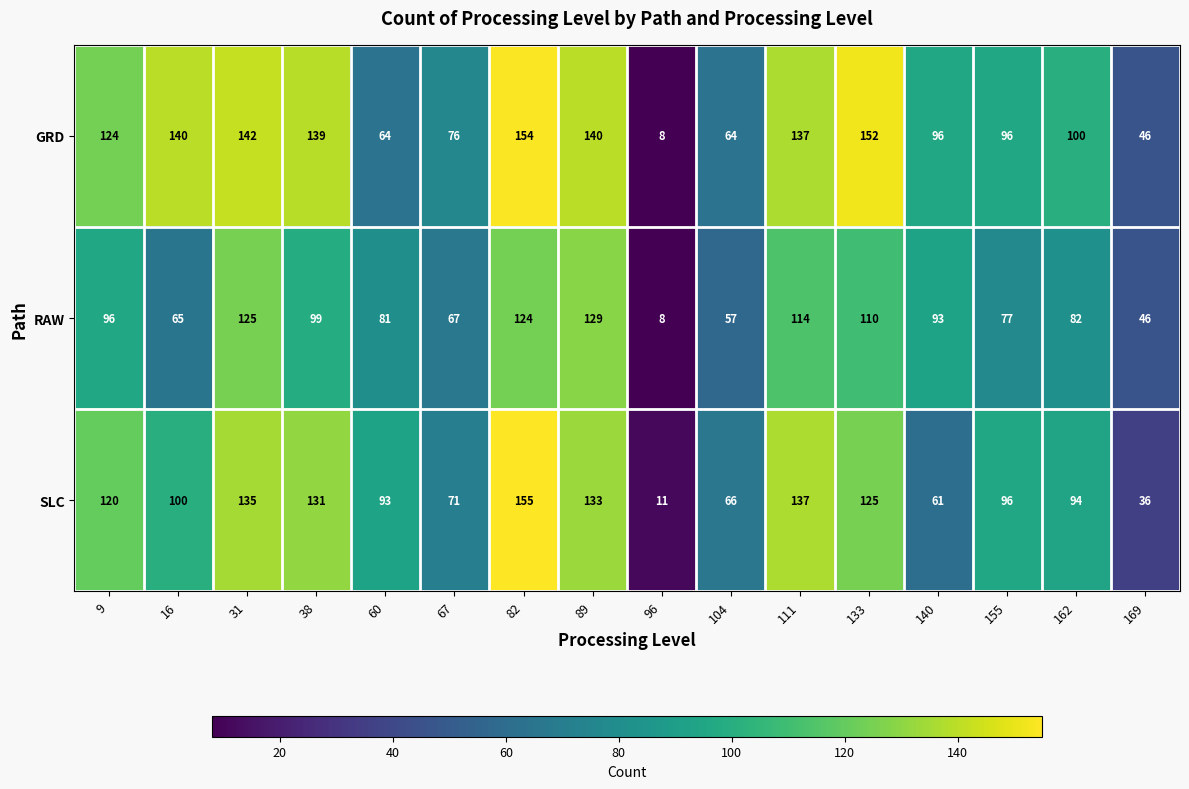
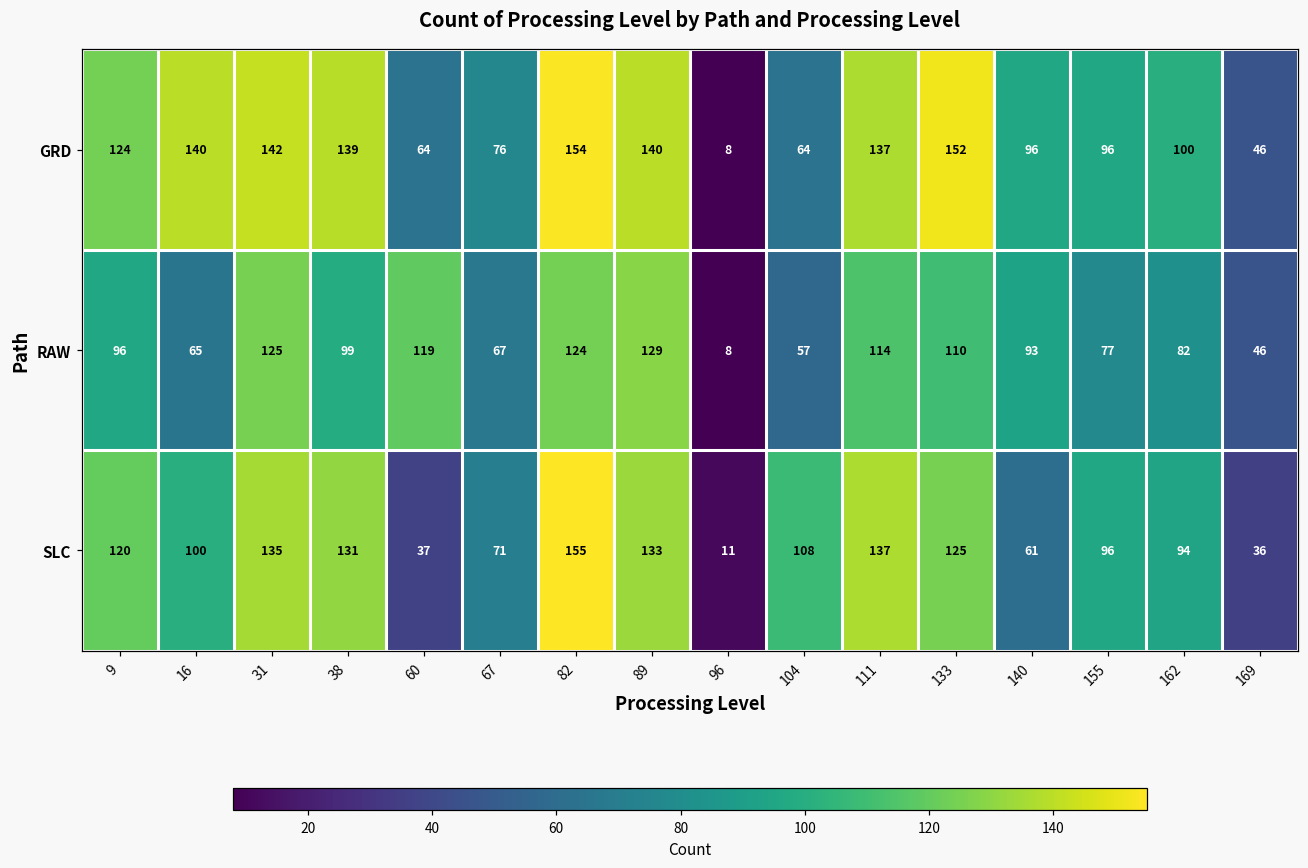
RAW, 60: 81 -> 119
SLC, 60: 93 -> 37
SLC, 104: 66 -> 108
